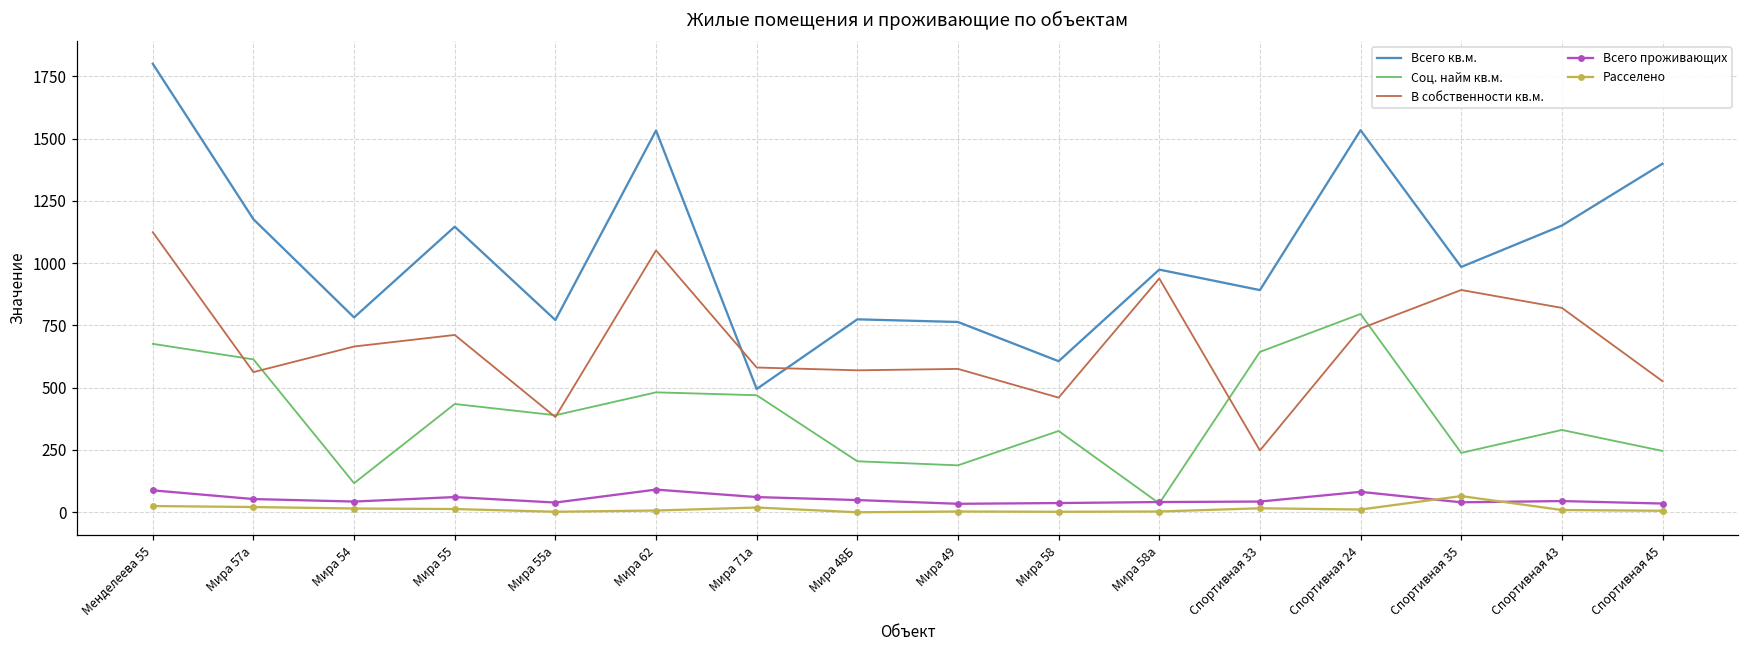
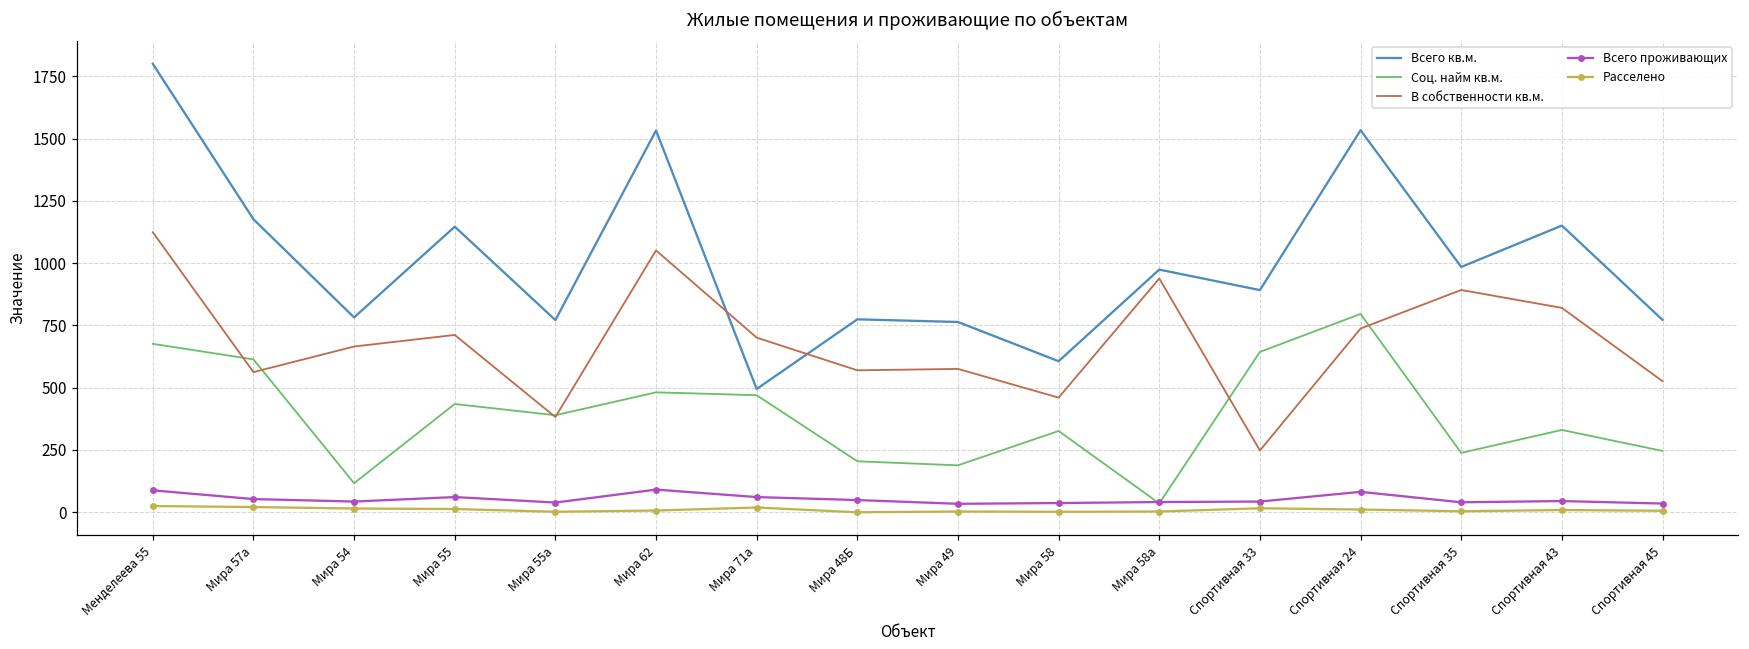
В собственности кв.м., Мира 71а: 580 -> 700
Расселено, Спортивная 35: 70 -> 0
Всего кв.м., Спортивная 45: 1400 -> 770
